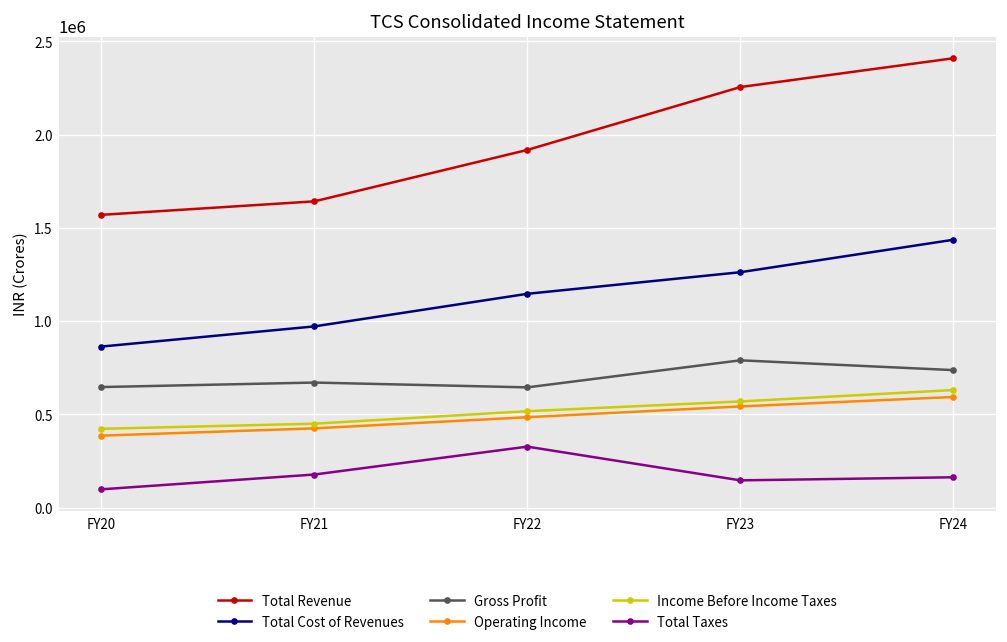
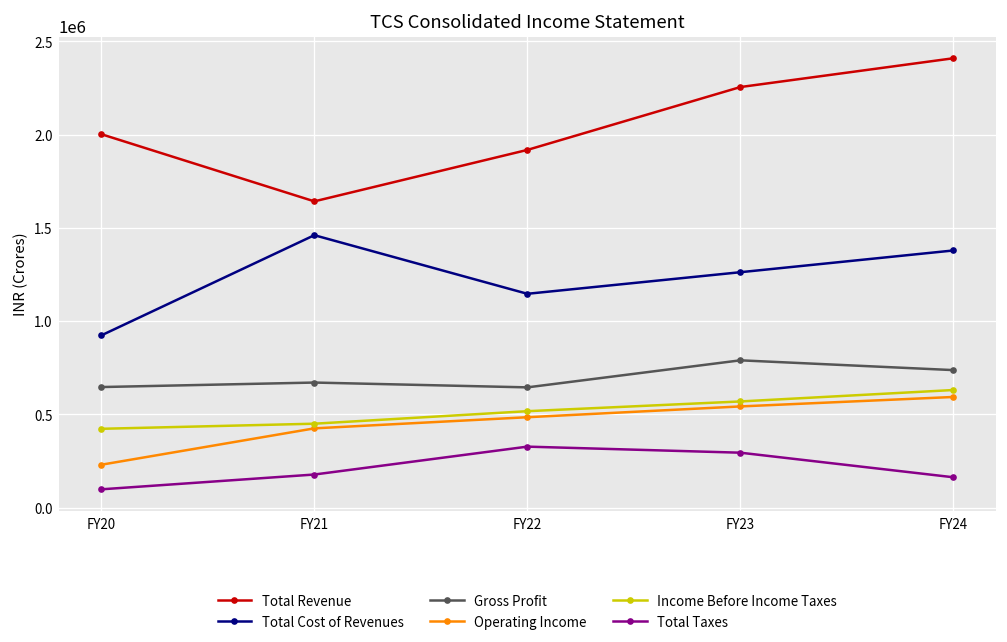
Total Revenue, FY20: 1570000 -> 2000000
Total Cost of Revenues, FY20: 860000 -> 920000
Operating Income, FY20: 390000 -> 230000
Total Cost of Revenues, FY21: 970000 -> 1460000
Total Taxes, FY23: 150000 -> 290000
Total Cost of Revenues, FY24: 1440000 -> 1380000
